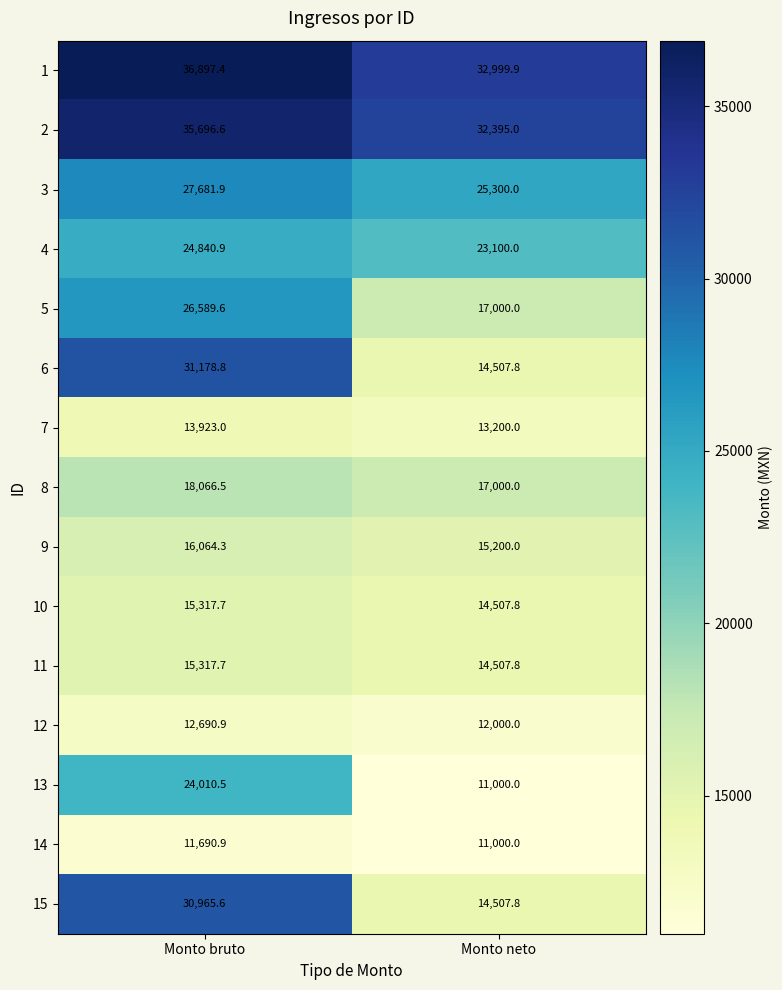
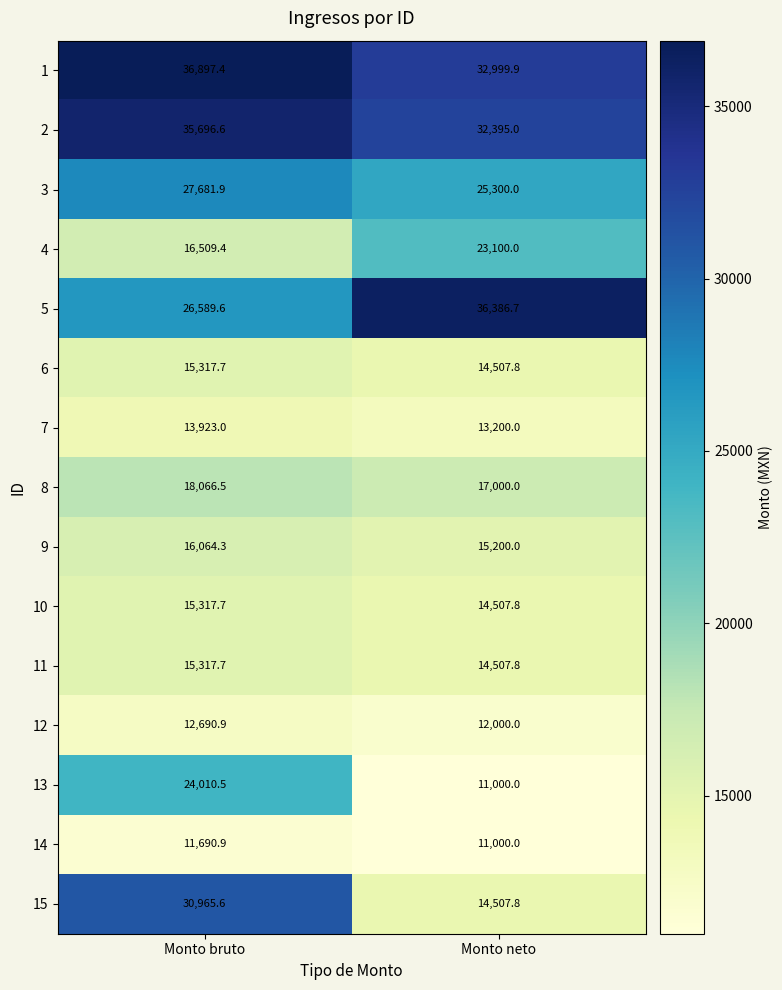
4, Monto bruto: 24,840.9 -> 16,509.4
5, Monto neto: 17,000.0 -> 36,386.7
6, Monto bruto: 31,178.8 -> 15,317.7
